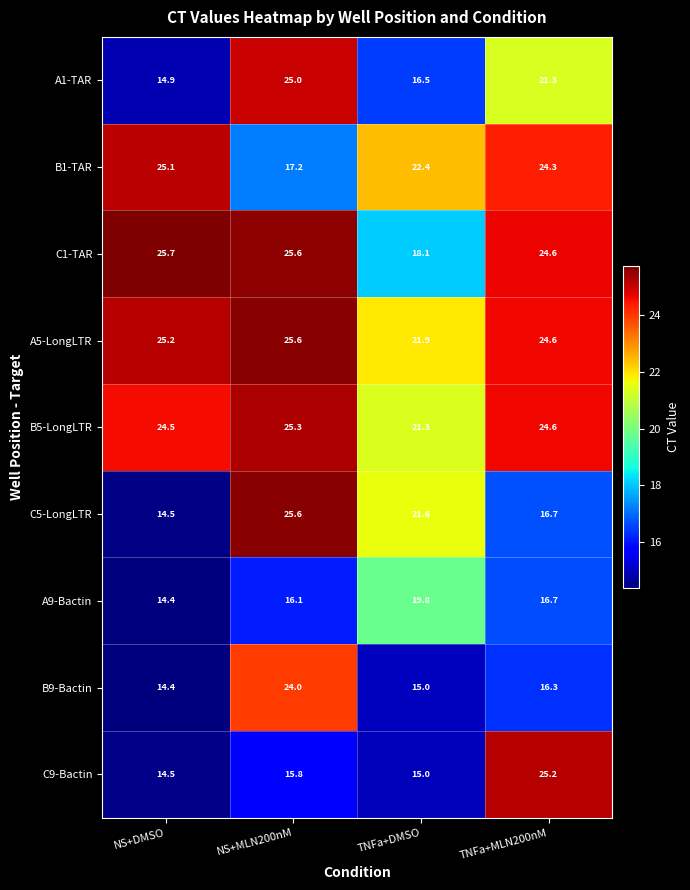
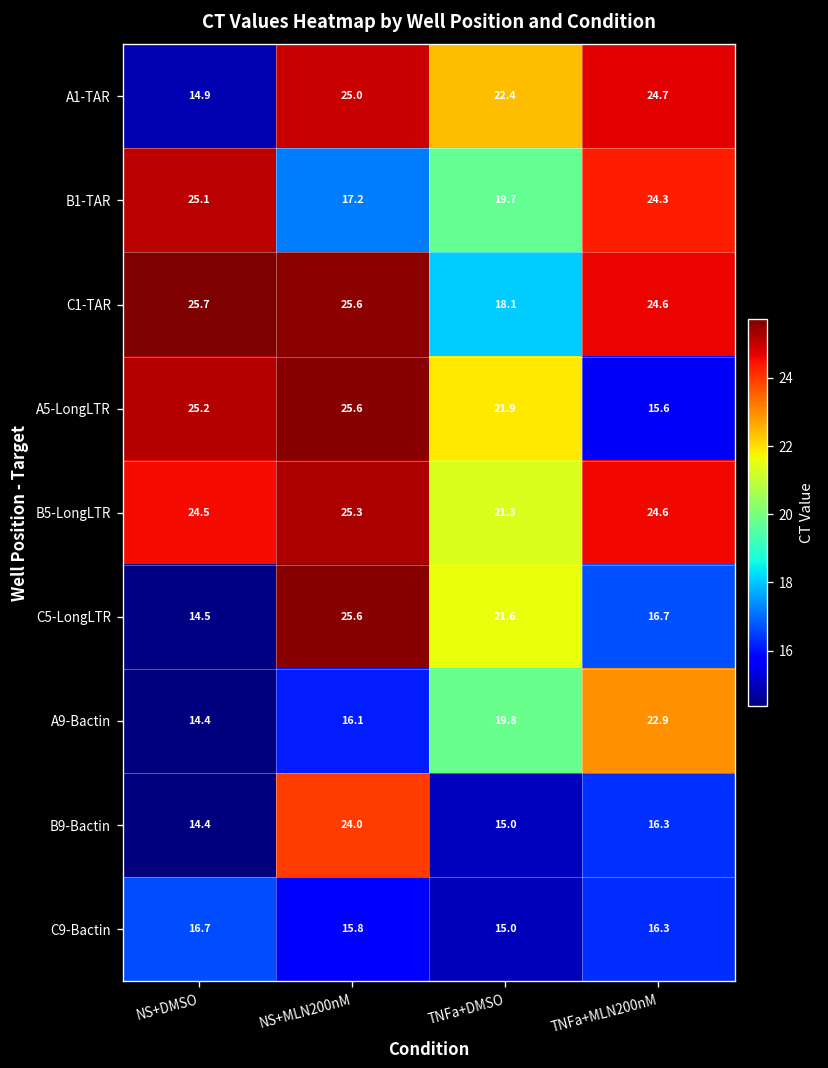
A1-TAR, TNFa+DMSO: 16.5 -> 22.4
A1-TAR, TNFa+MLN200nM: 21.3 -> 24.7
B1-TAR, TNFa+DMSO: 22.4 -> 19.7
A5-LongLTR, TNFa+MLN200nM: 24.6 -> 15.6
A9-Bactin, TNFa+MLN200nM: 16.7 -> 22.9
C9-Bactin, NS+DMSO: 14.5 -> 16.7
C9-Bactin, TNFa+MLN200nM: 25.2 -> 16.3
